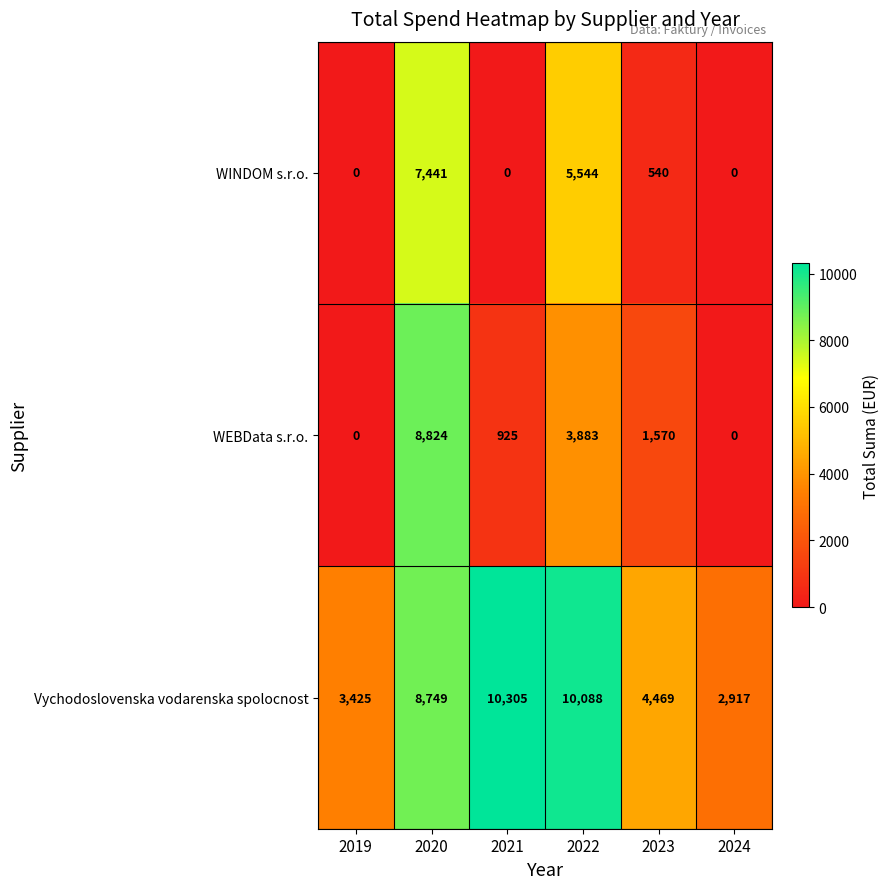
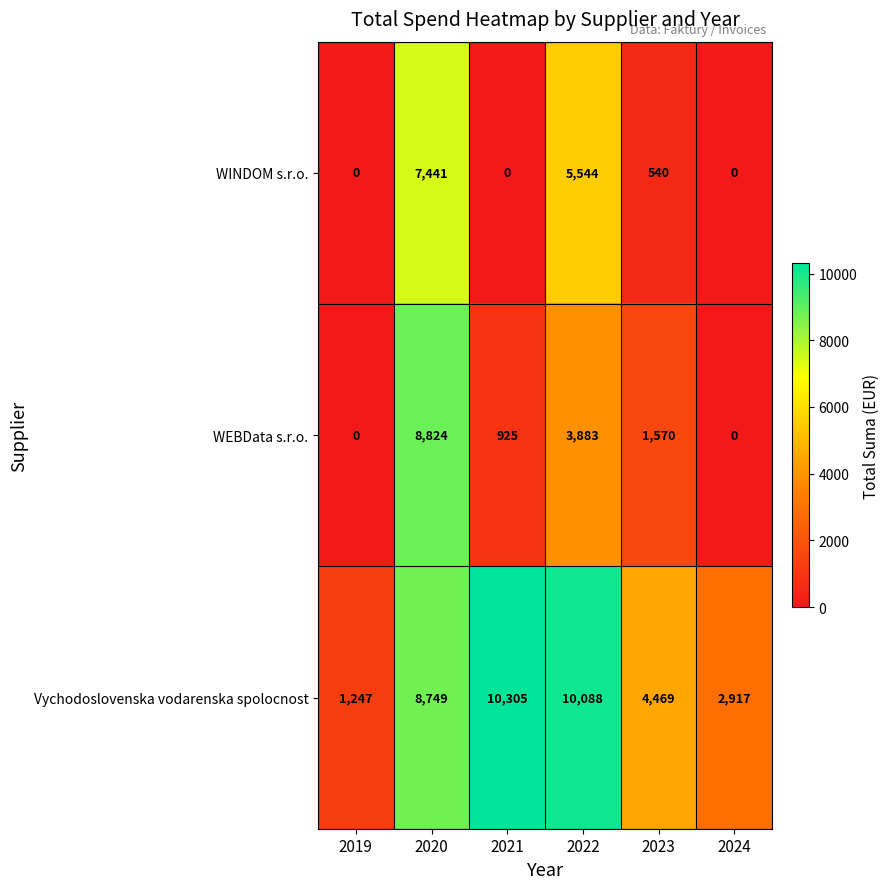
Vychodoslovenska vodarenska spolocnost, 2019: 3,425 -> 1,247
